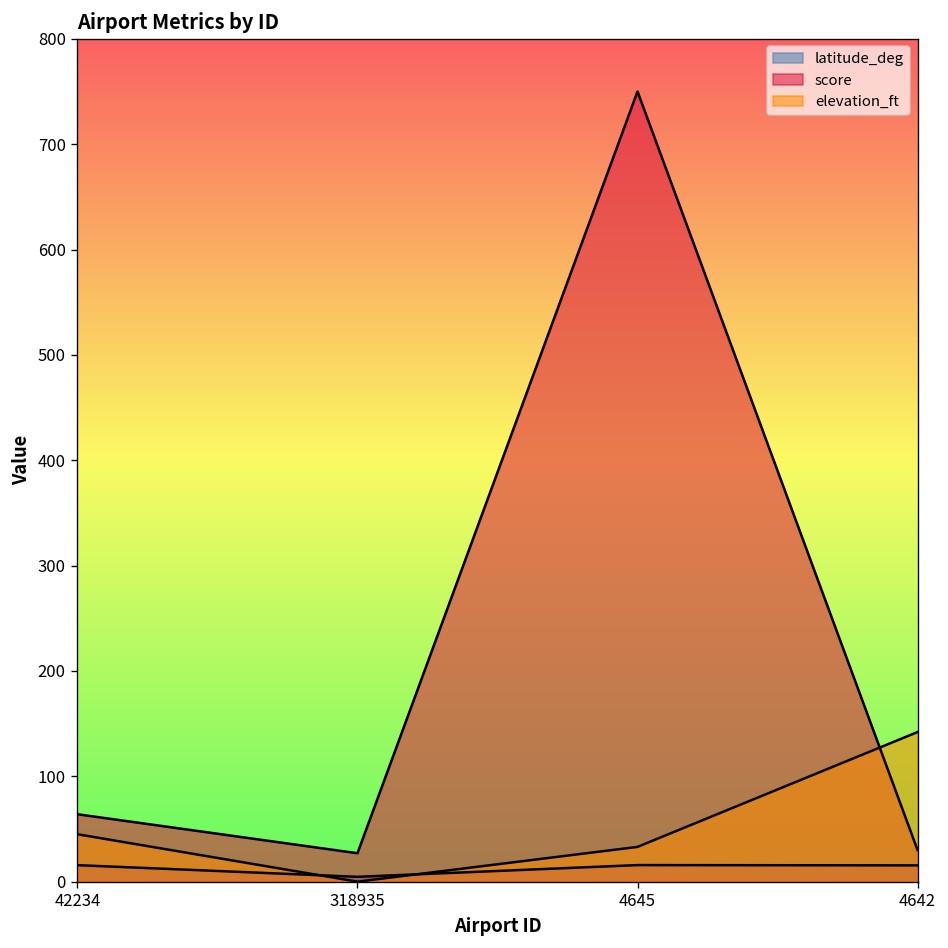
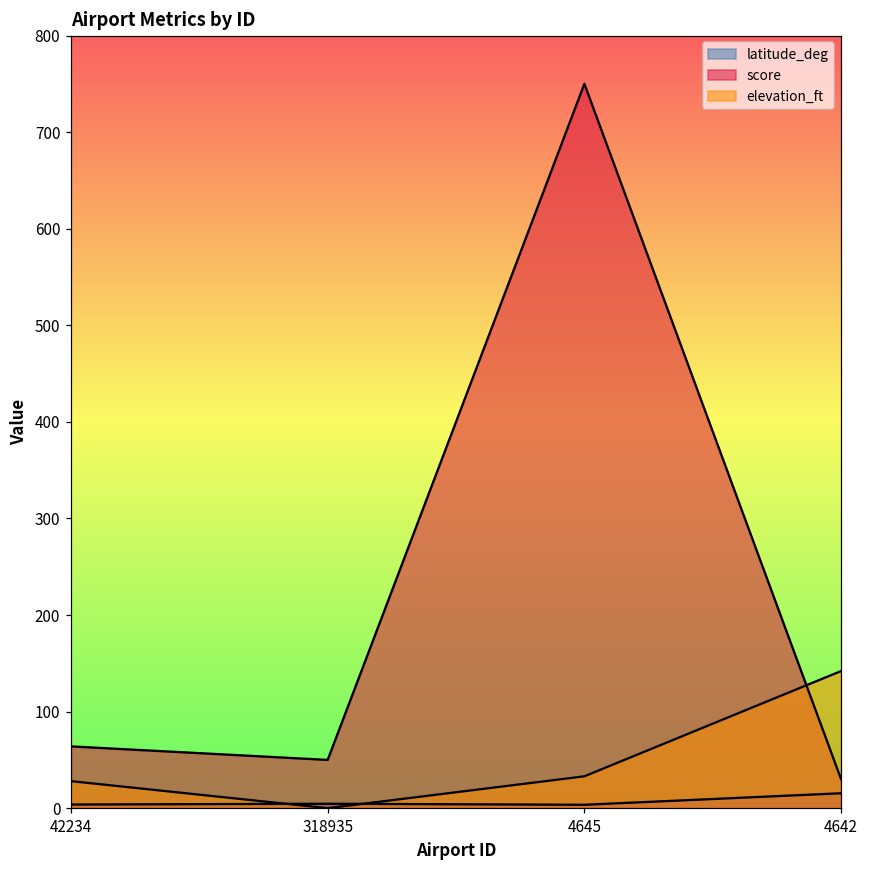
latitude_deg, 42234: 20 -> 0
elevation_ft, 42234: 50 -> 30
score, 318935: 30 -> 50
latitude_deg, 4645: 20 -> 0
